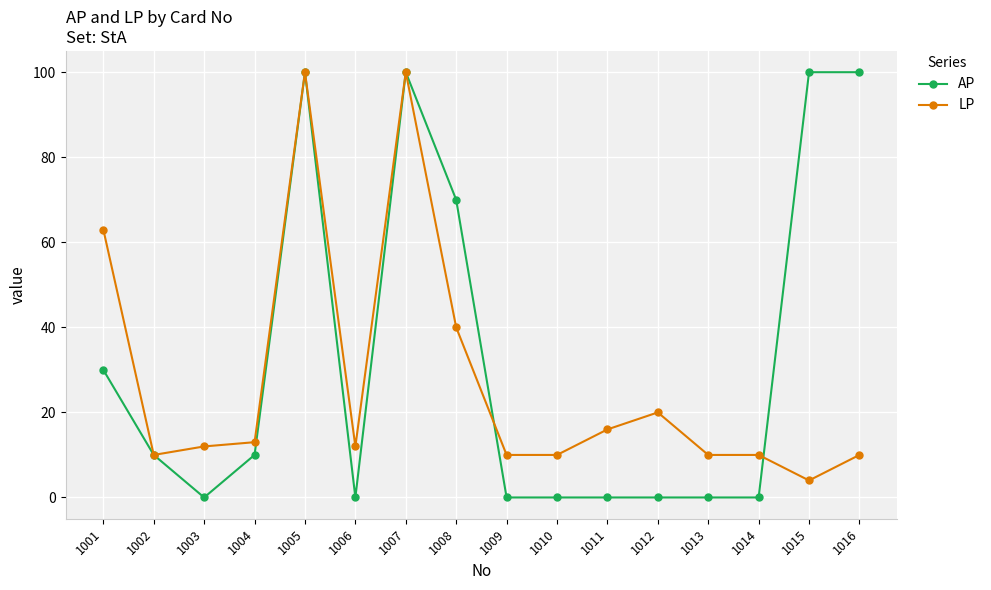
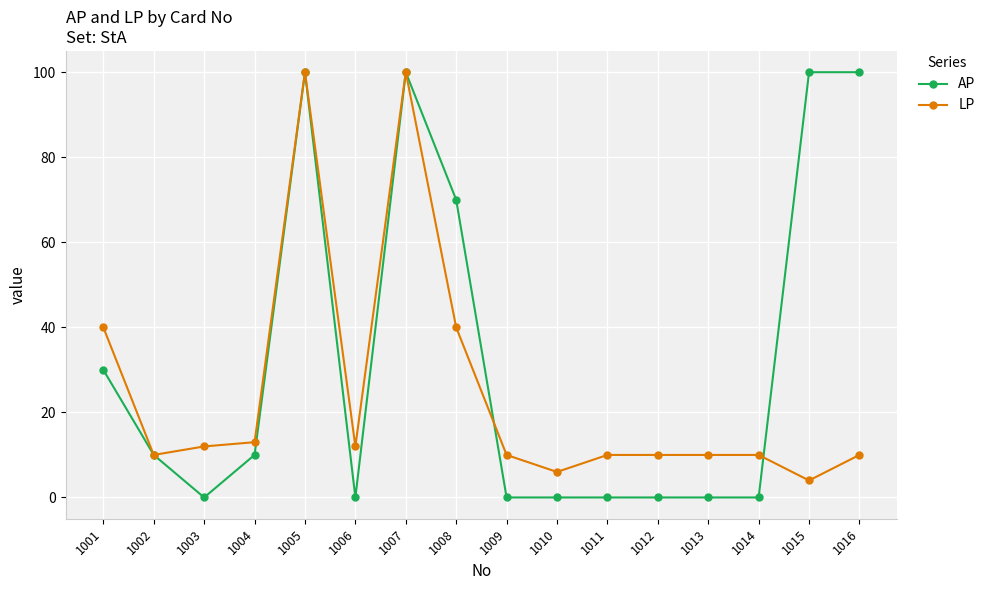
LP, 1001: 63 -> 40
LP, 1010: 10 -> 6
LP, 1011: 16 -> 10
LP, 1012: 20 -> 10
